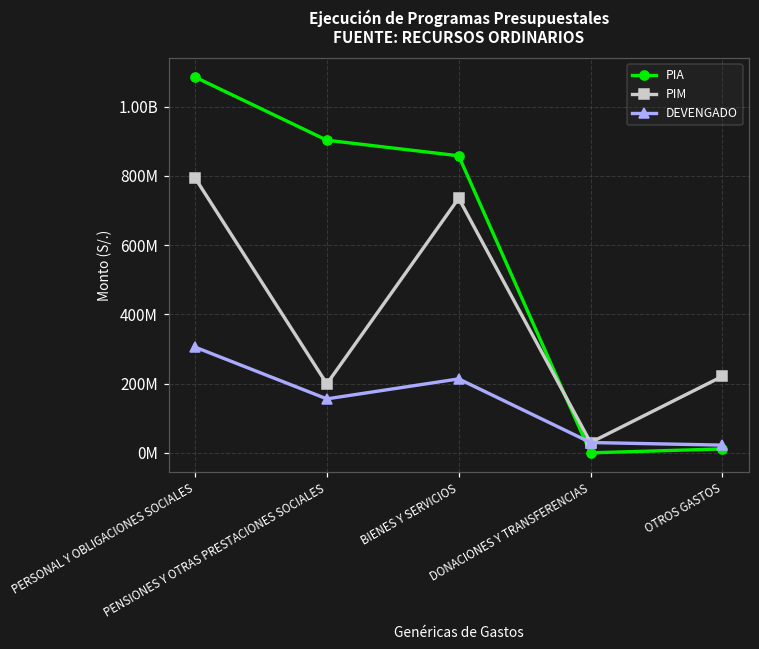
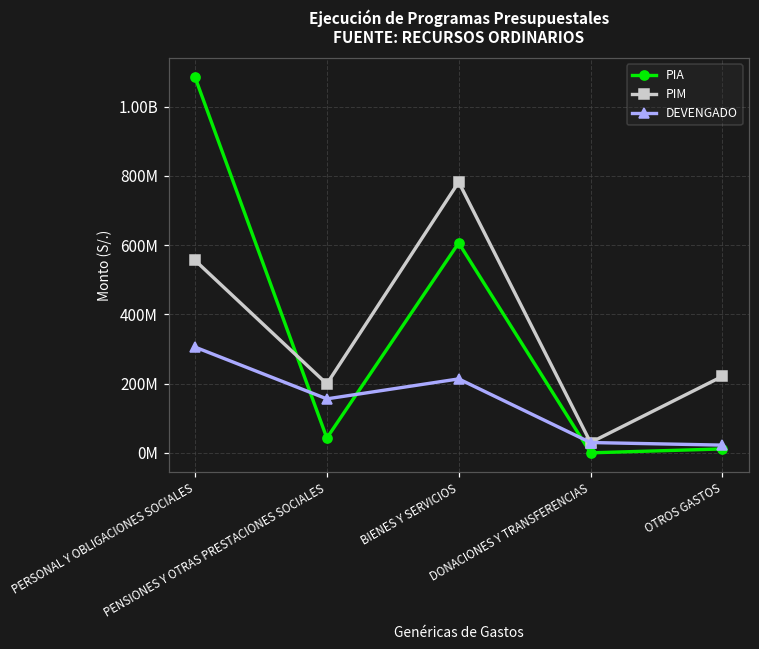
PIM, PERSONAL Y OBLIGACIONES SOCIALES: 790000000 -> 560000000
PIA, PENSIONES Y OTRAS PRESTACIONES SOCIALES: 900000000 -> 40000000
PIA, BIENES Y SERVICIOS: 860000000 -> 610000000
PIM, BIENES Y SERVICIOS: 740000000 -> 780000000
